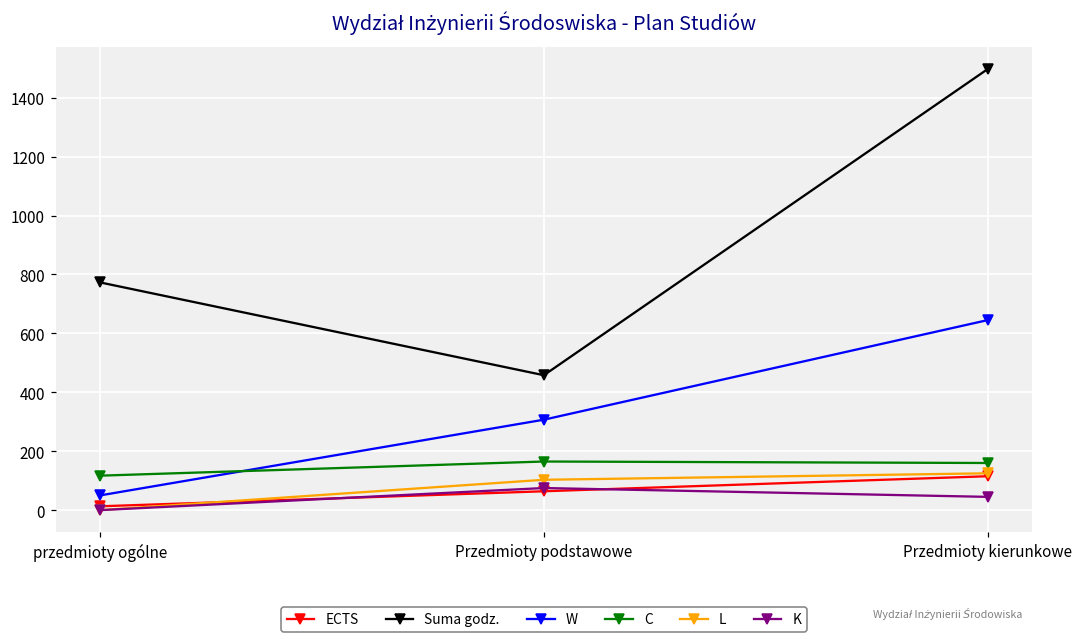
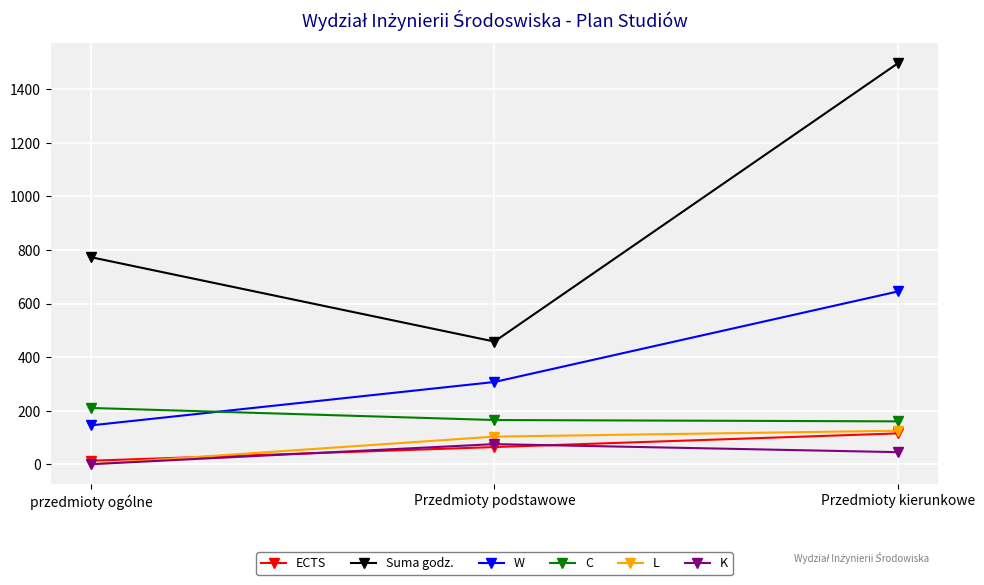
W, przedmioty ogólne: 50 -> 150
C, przedmioty ogólne: 120 -> 210
